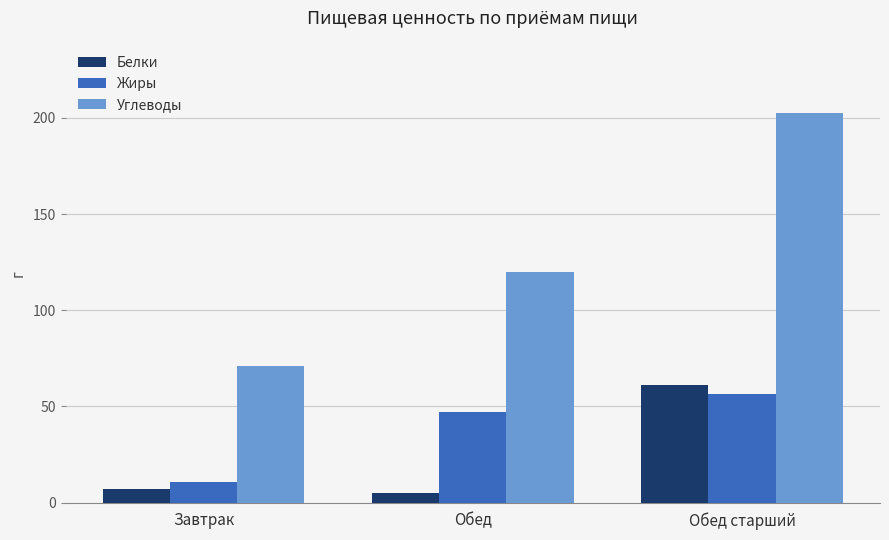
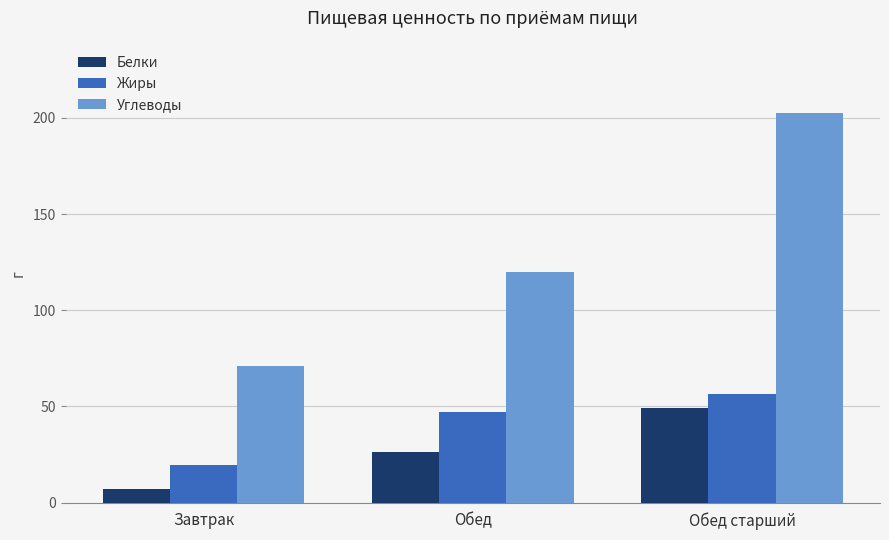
Жиры, Завтрак: 11 -> 20
Белки, Обед: 5 -> 26
Белки, Обед старший: 61 -> 49
